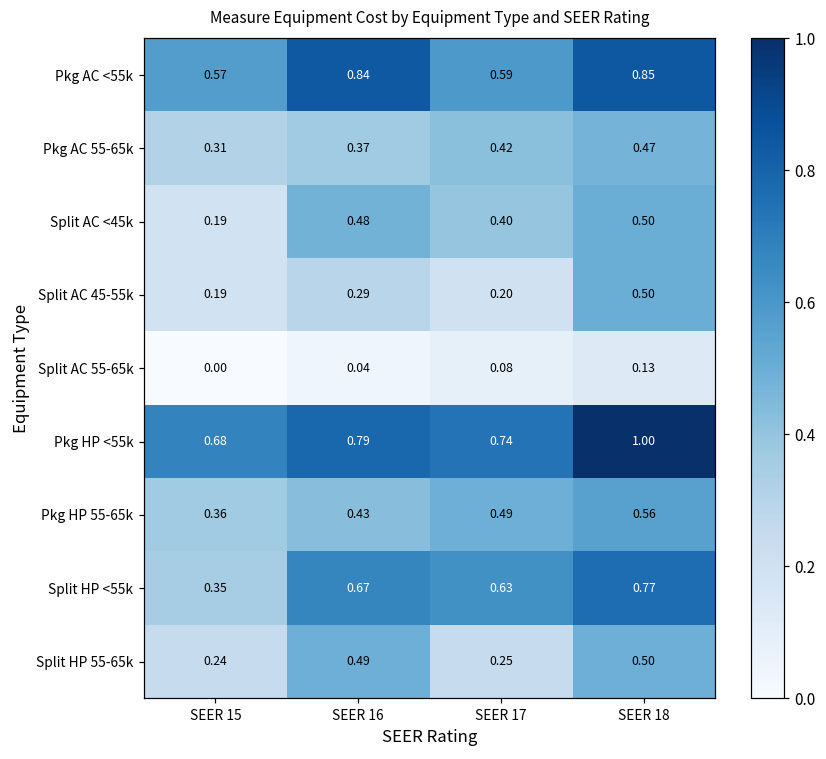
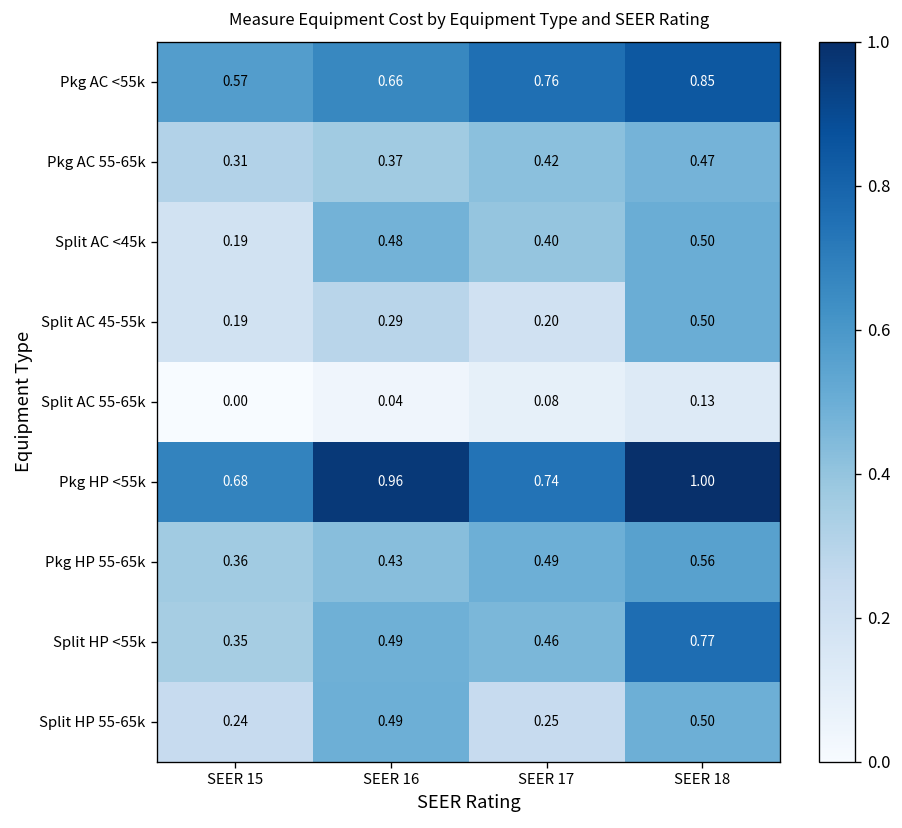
Pkg AC <55k, SEER 16: 0.84 -> 0.66
Pkg AC <55k, SEER 17: 0.59 -> 0.76
Pkg HP <55k, SEER 16: 0.79 -> 0.96
Split HP <55k, SEER 16: 0.67 -> 0.49
Split HP <55k, SEER 17: 0.63 -> 0.46
